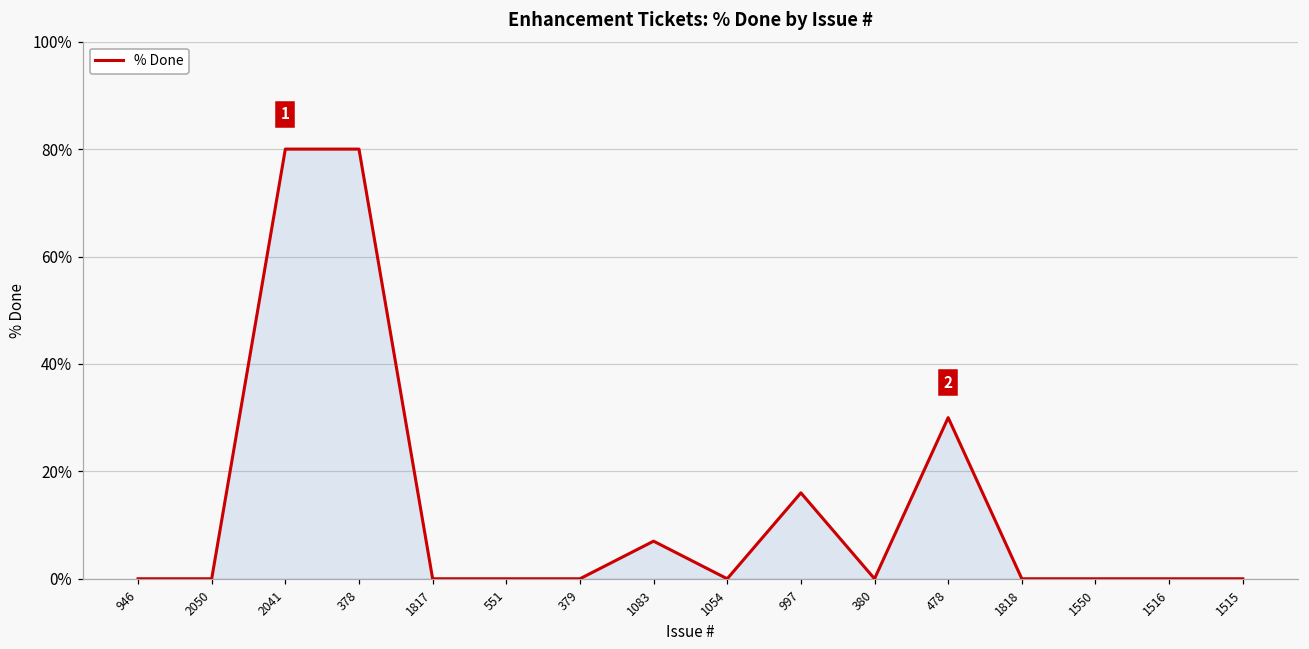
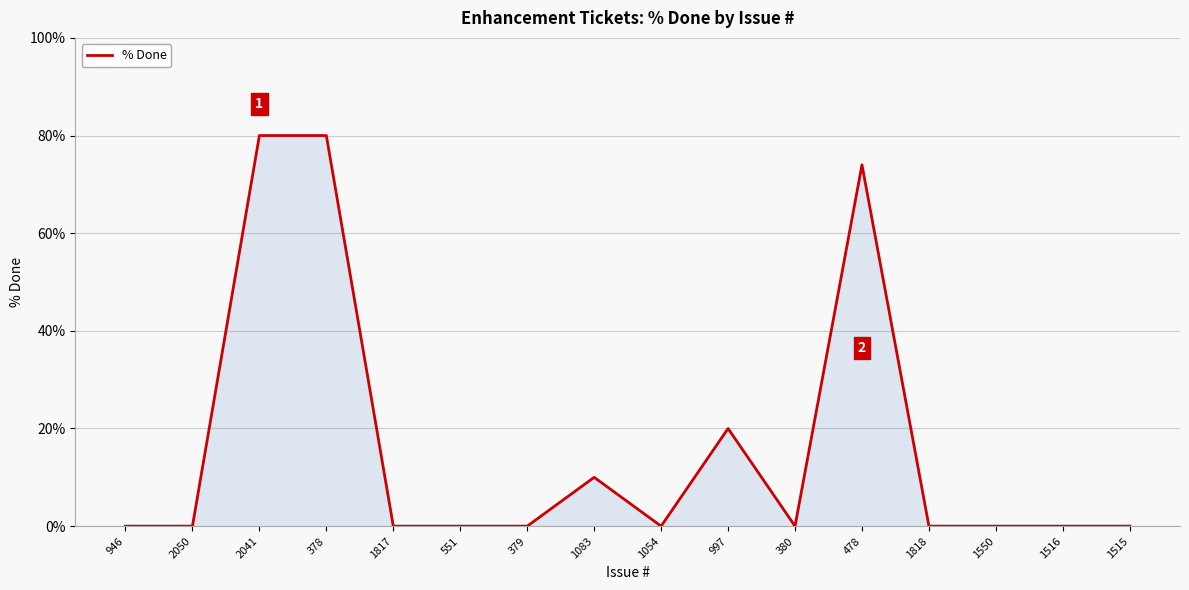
1083: 7% -> 10%
997: 16% -> 20%
478: 30% -> 74%
